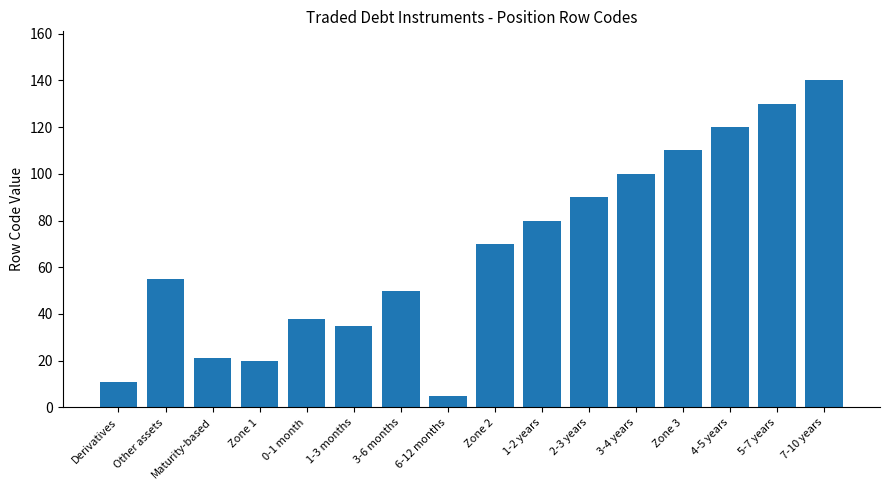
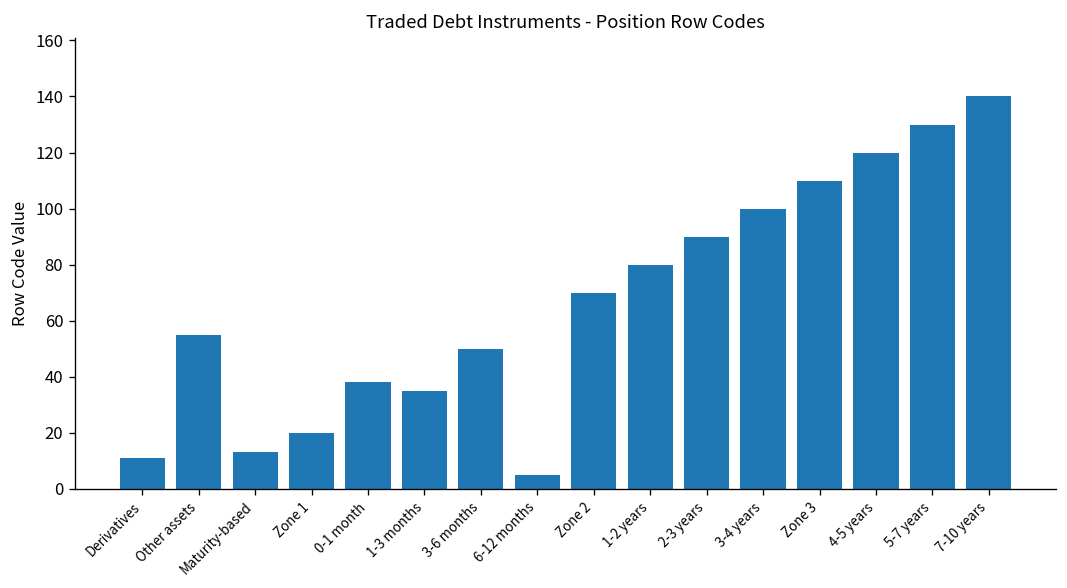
Maturity-based: 21 -> 13
